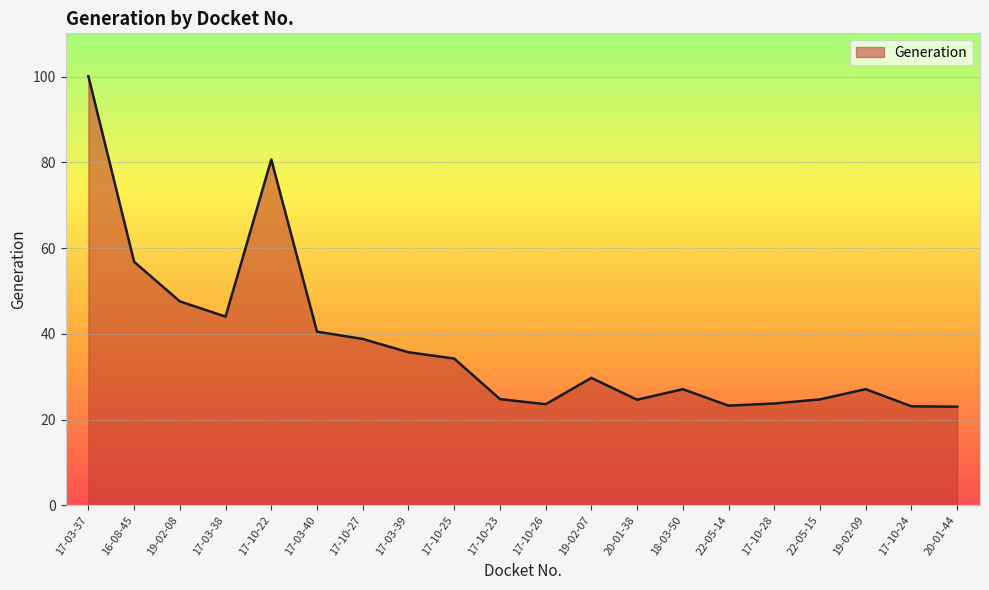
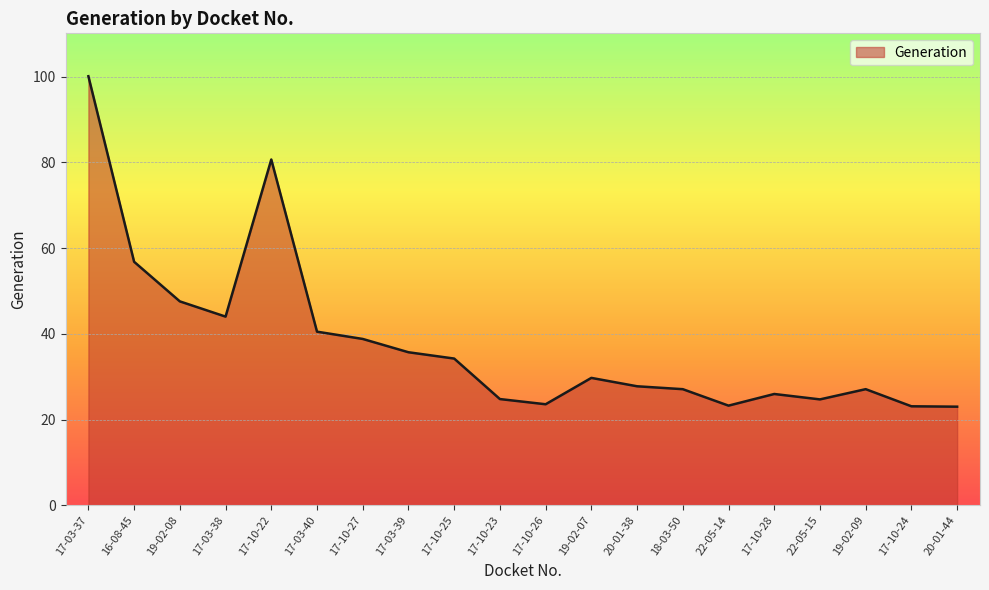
20-01-38: 25 -> 28
17-10-28: 24 -> 26
